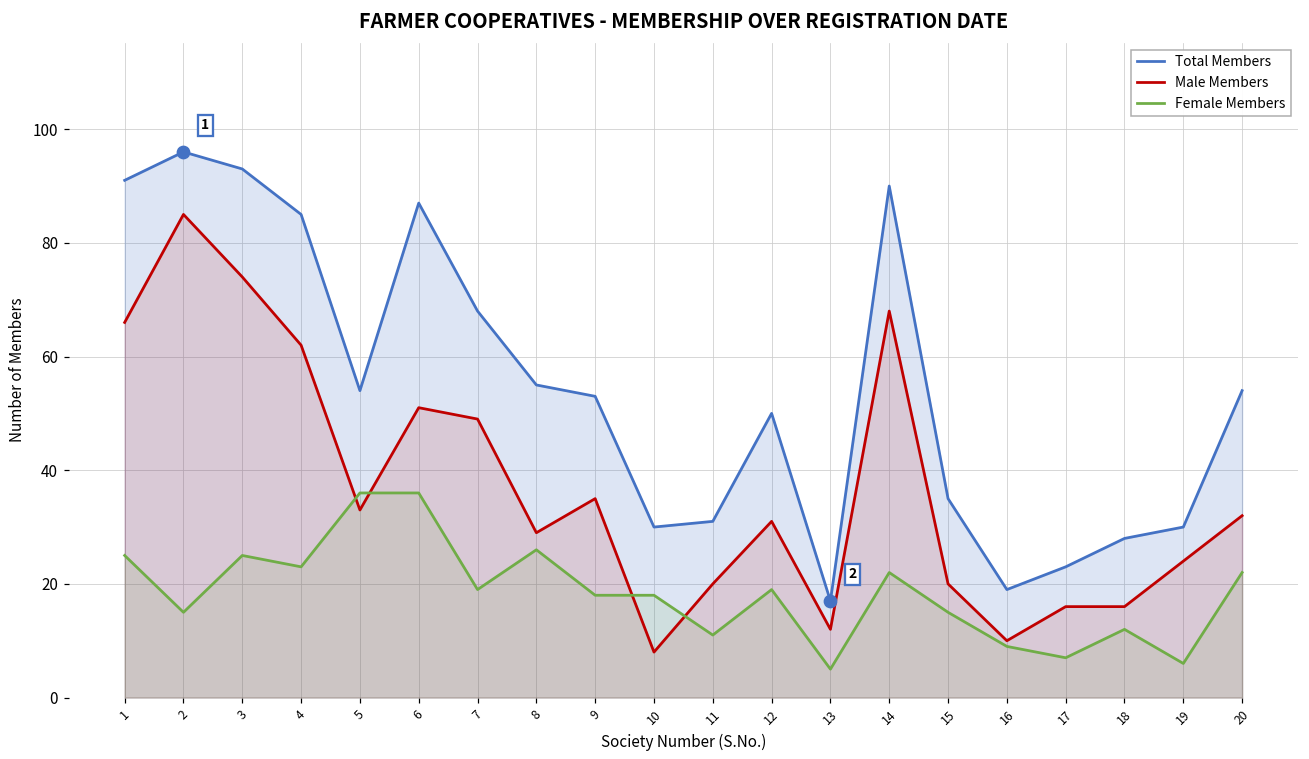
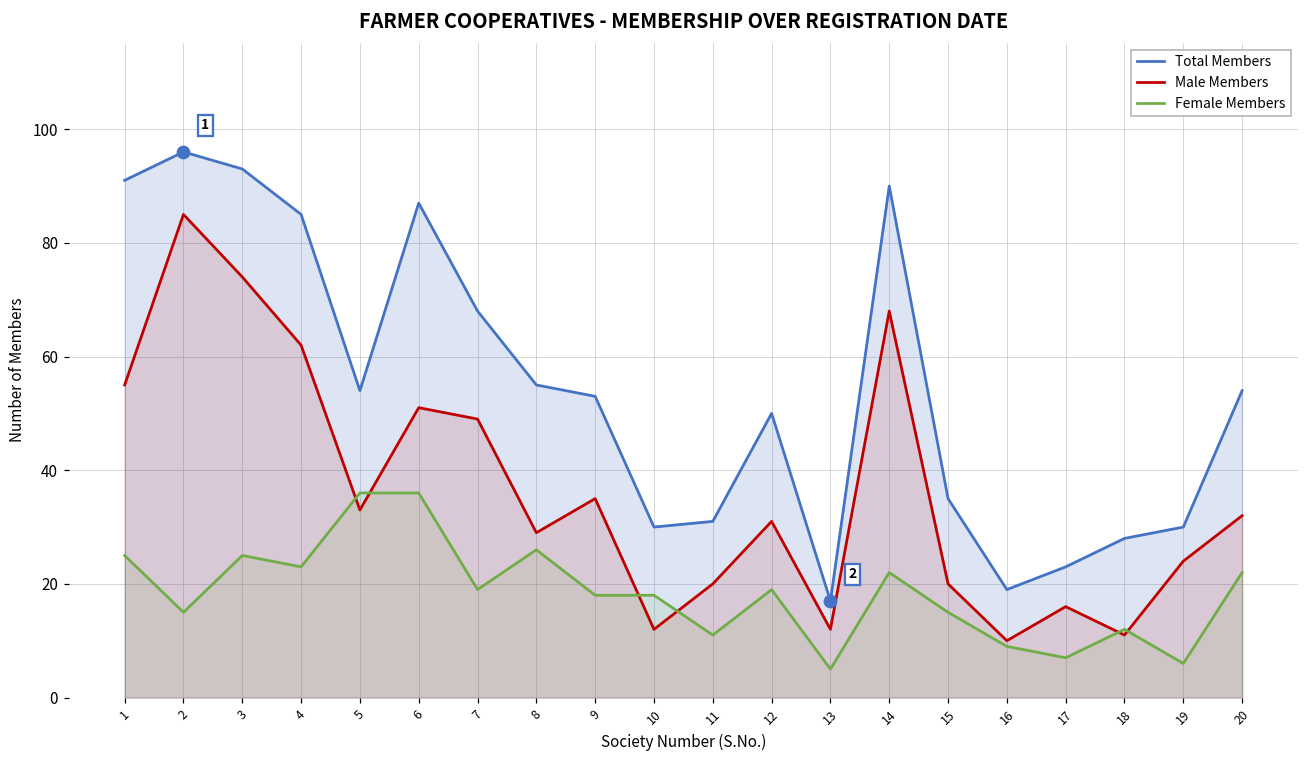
Male Members, 1: 66 -> 55
Male Members, 10: 8 -> 12
Male Members, 18: 16 -> 11
